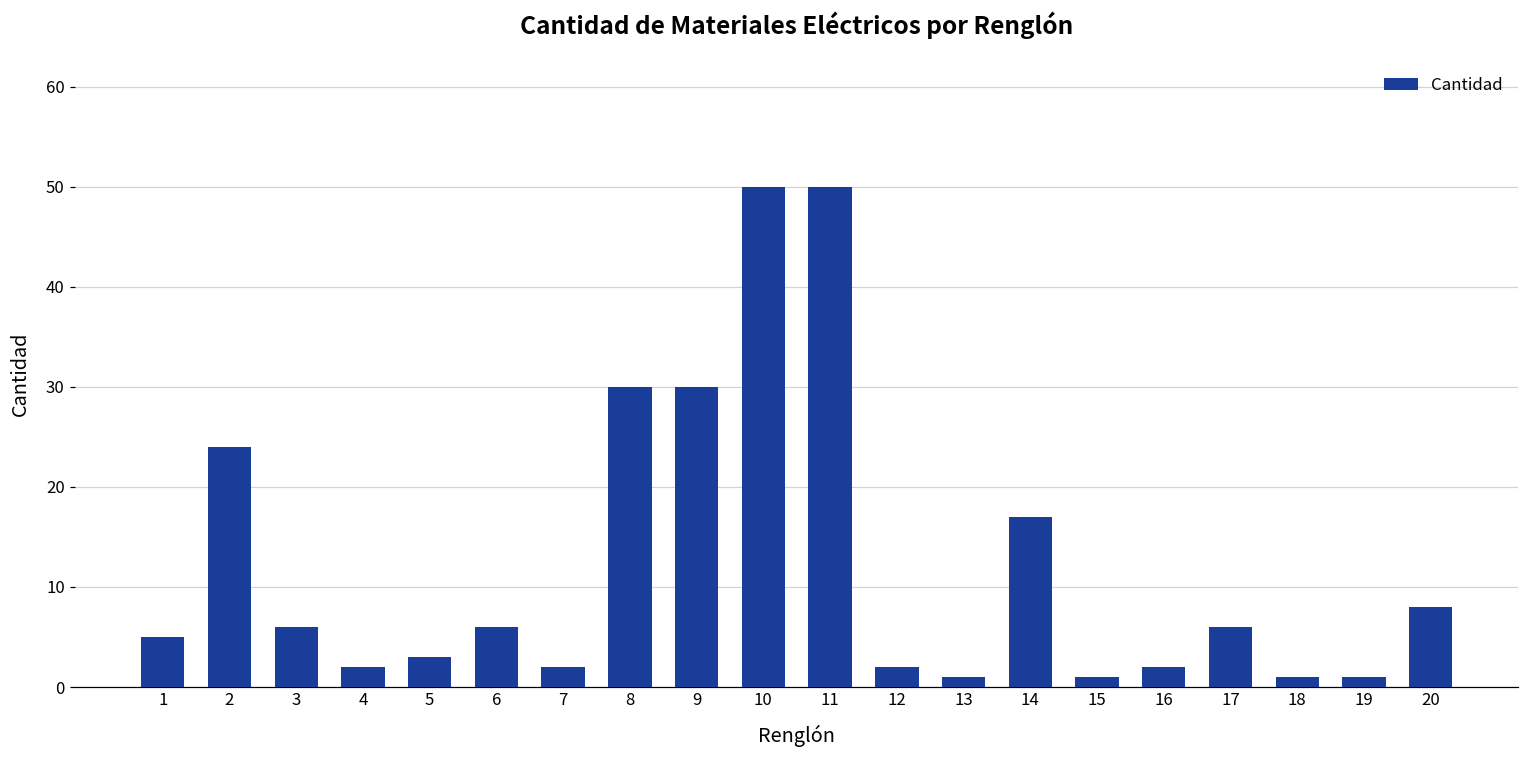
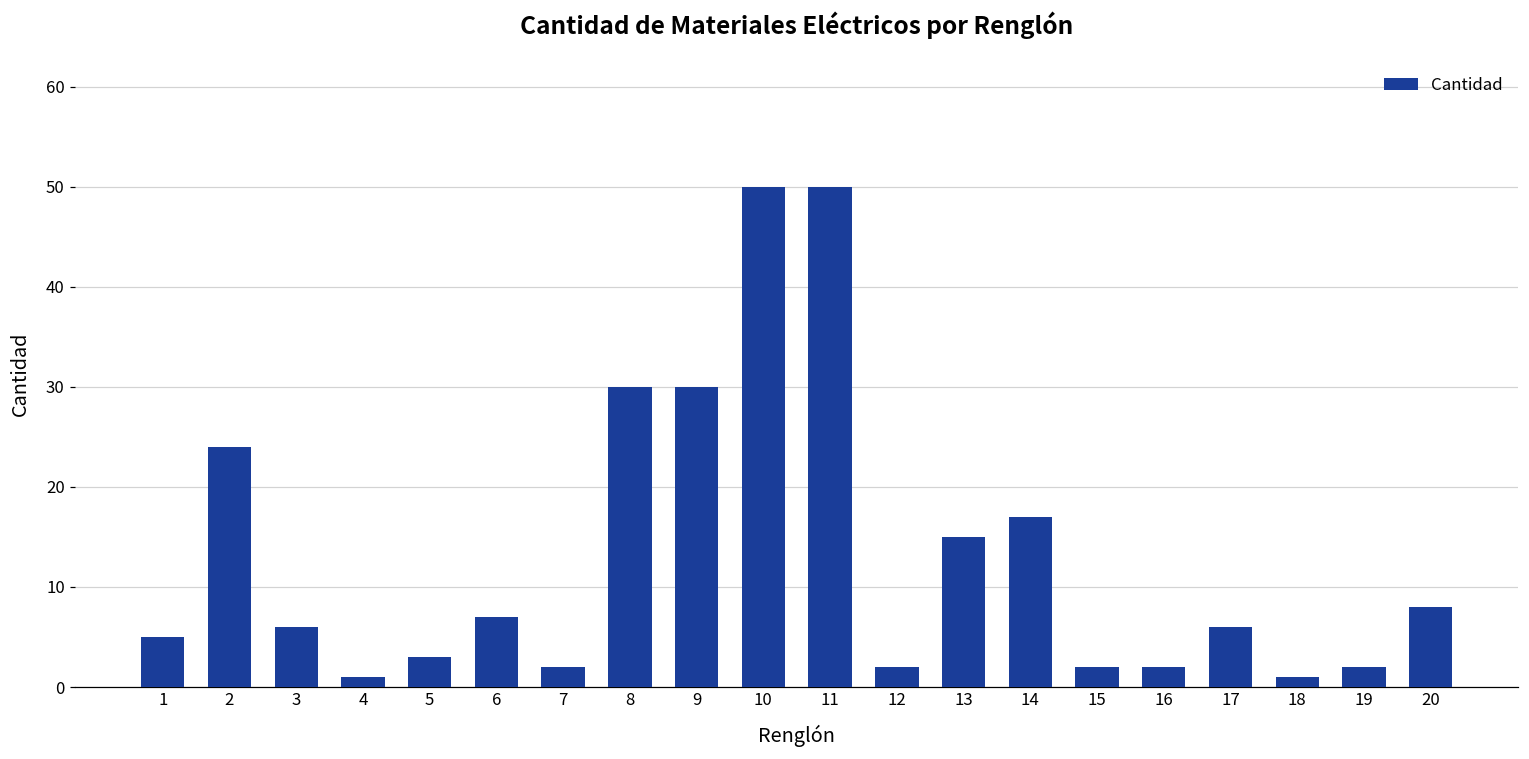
4: 2 -> 1
6: 6 -> 7
13: 1 -> 15
15: 1 -> 2
19: 1 -> 2
